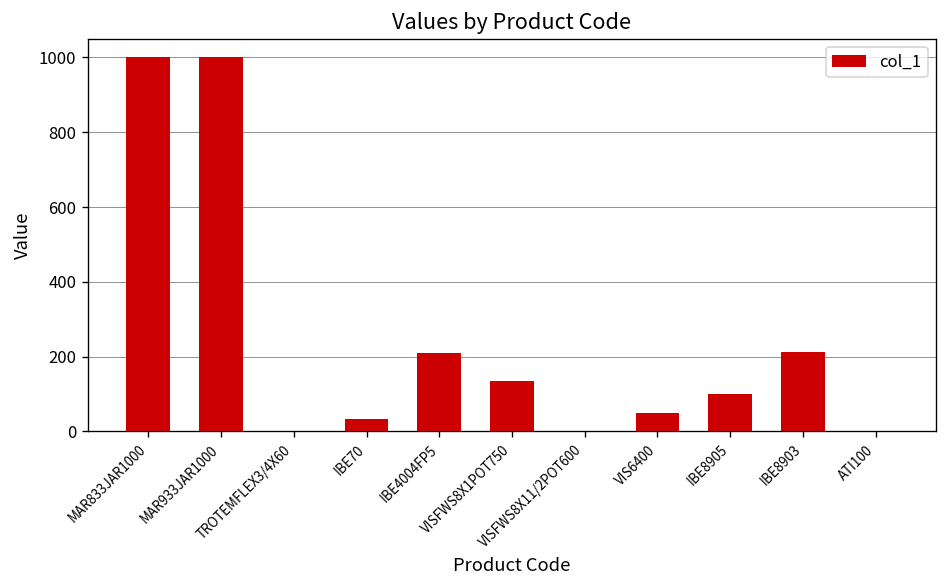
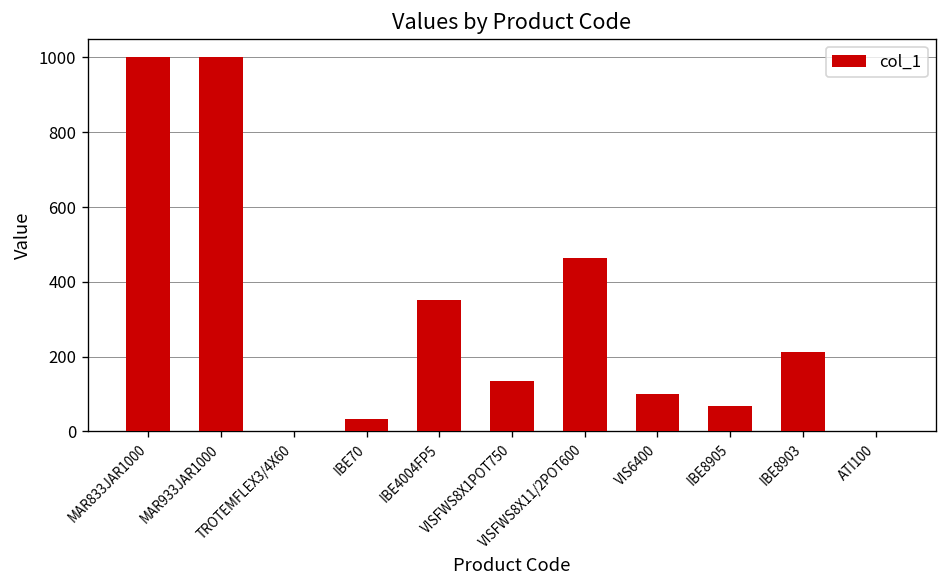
IBE4004FP5: 210 -> 350
VISFWS8X11/2POT600: 0 -> 460
VIS6400: 50 -> 100
IBE8905: 100 -> 70
